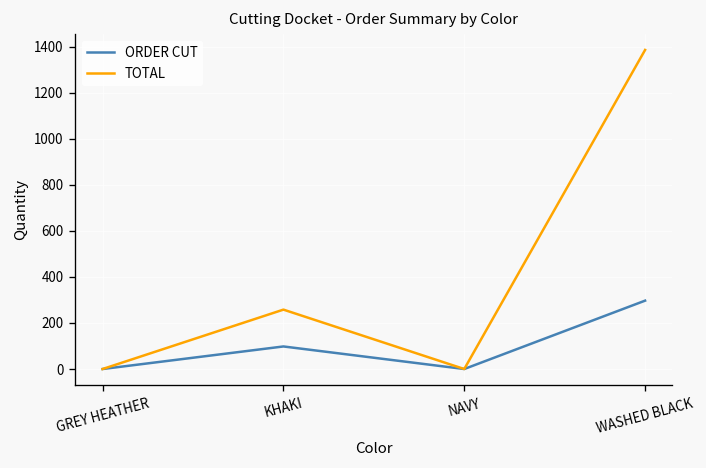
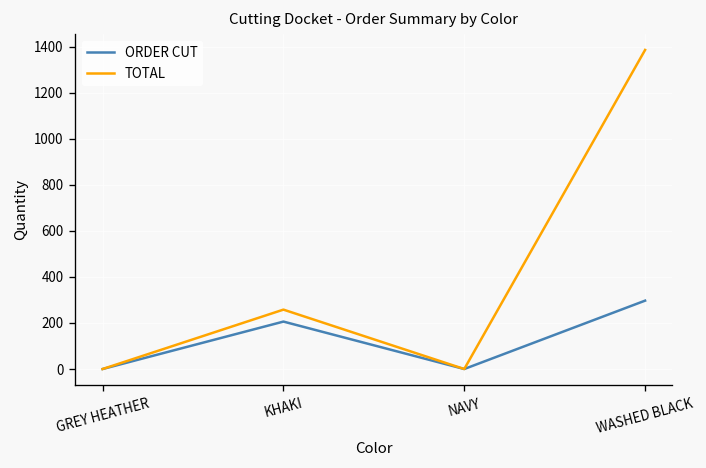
ORDER CUT, KHAKI: 100 -> 210
